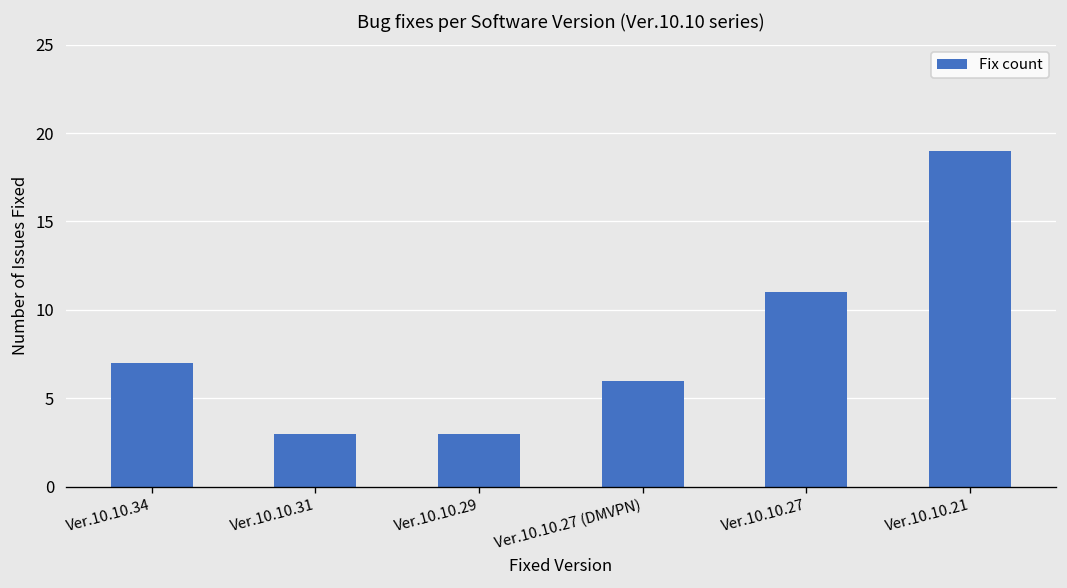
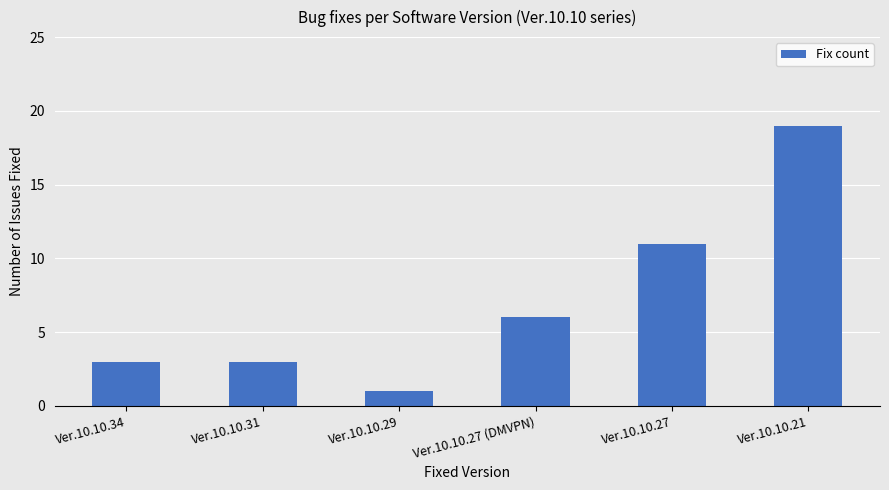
Ver.10.10.34: 7 -> 3
Ver.10.10.29: 3 -> 1
